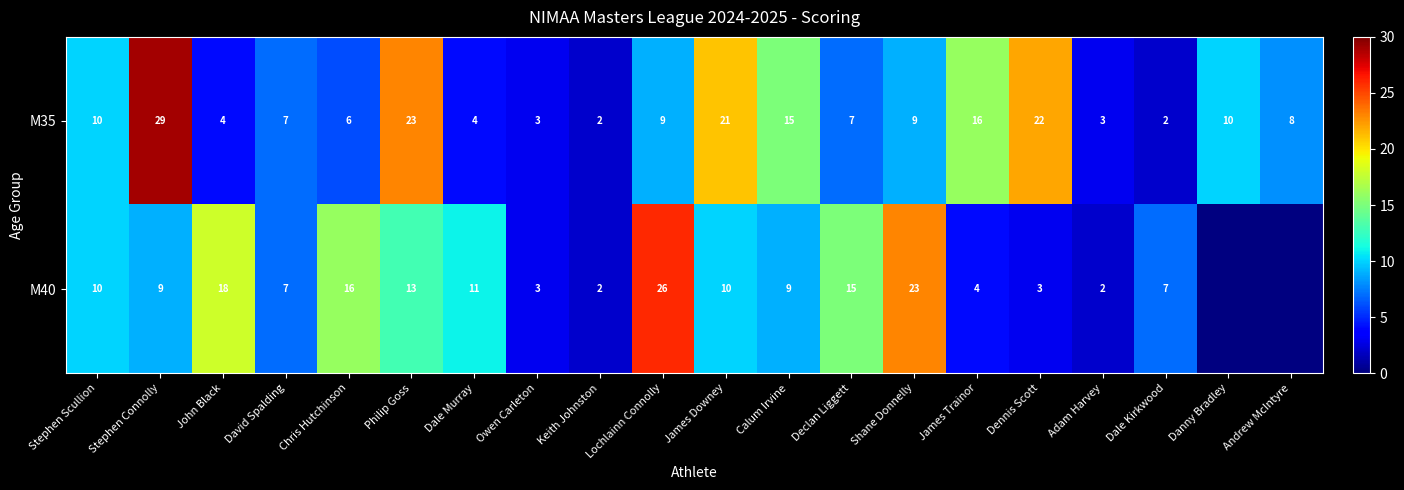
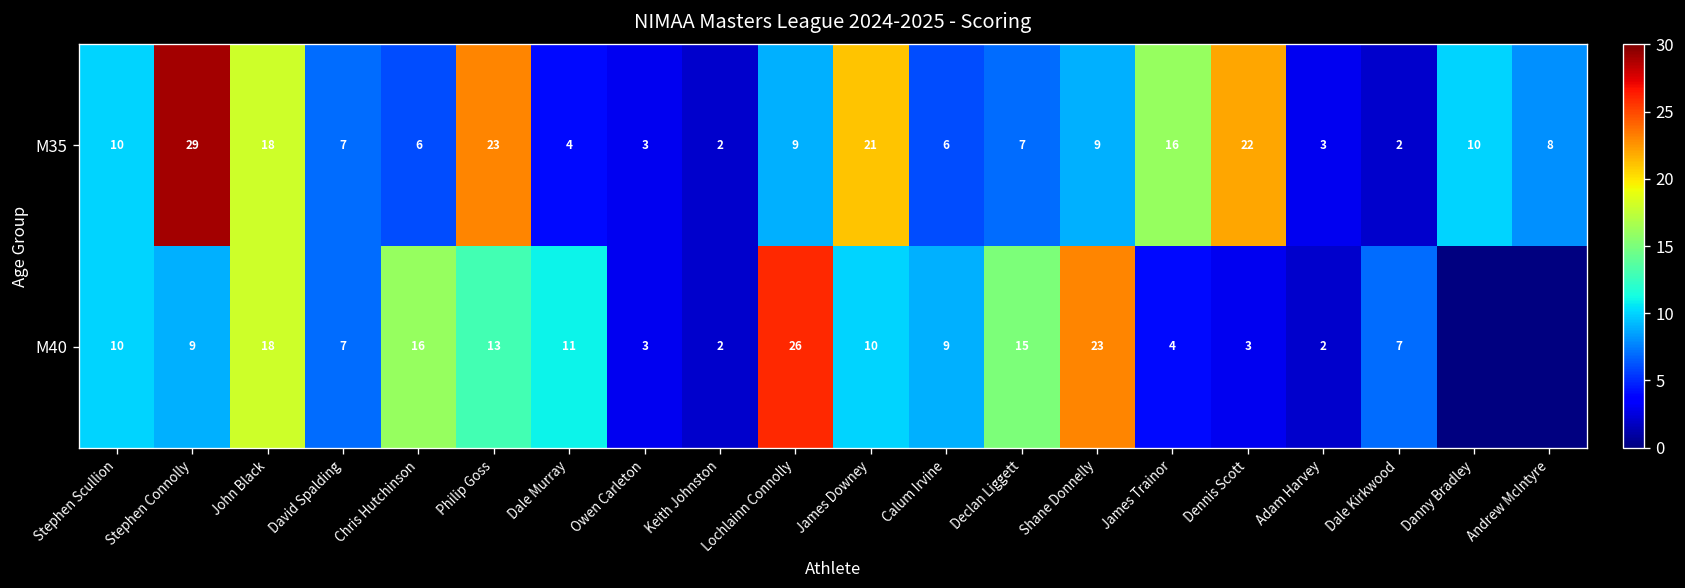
M35, John Black: 4 -> 18
M35, Calum Irvine: 15 -> 6
